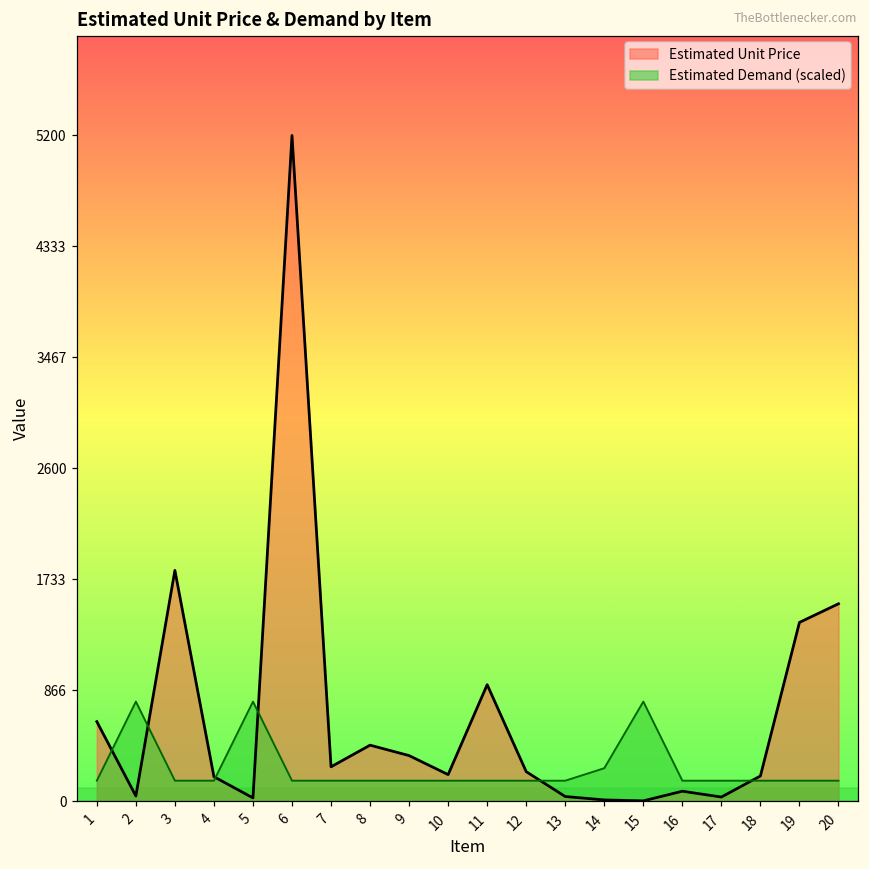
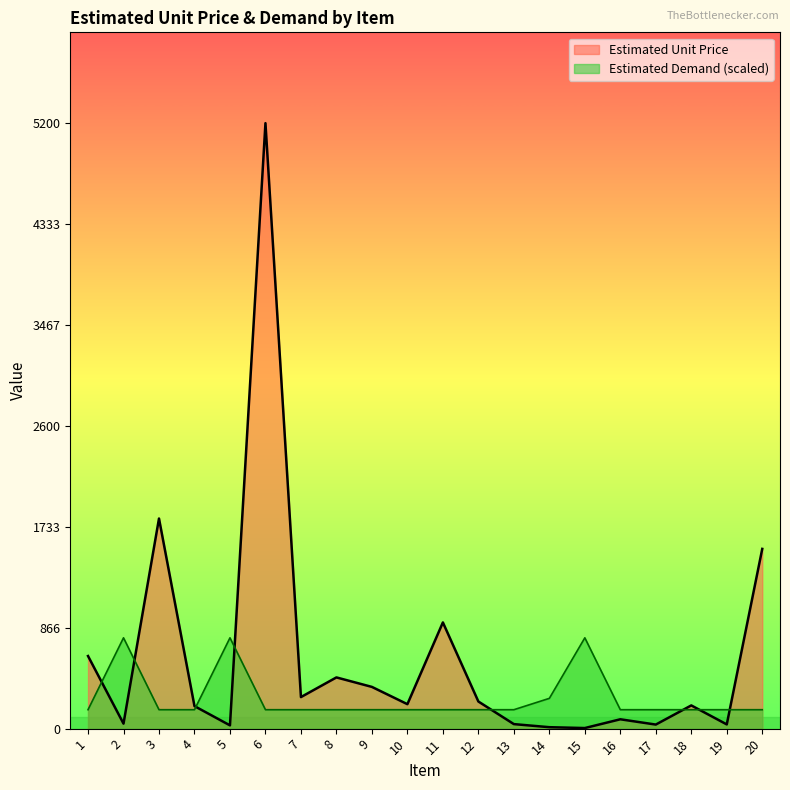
Estimated Unit Price, 19: 1400 -> 40
